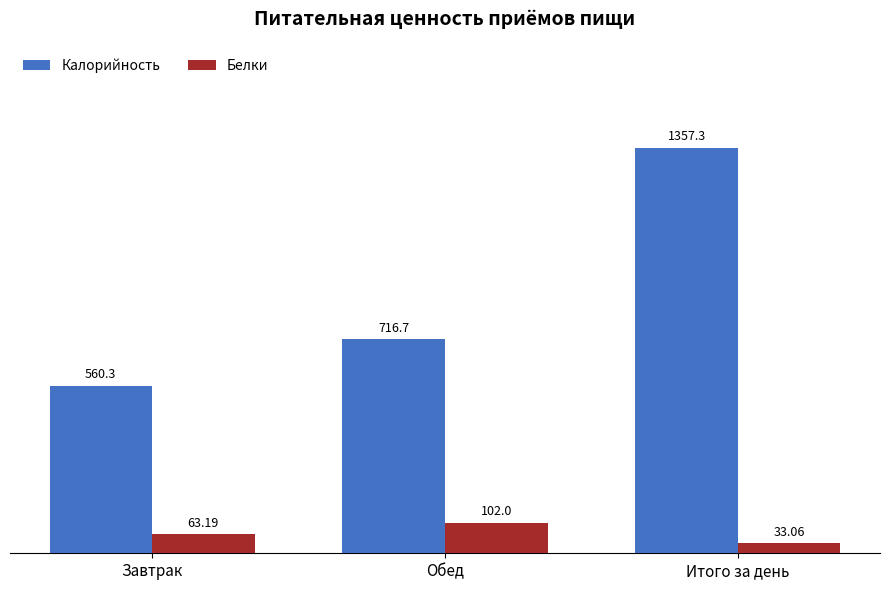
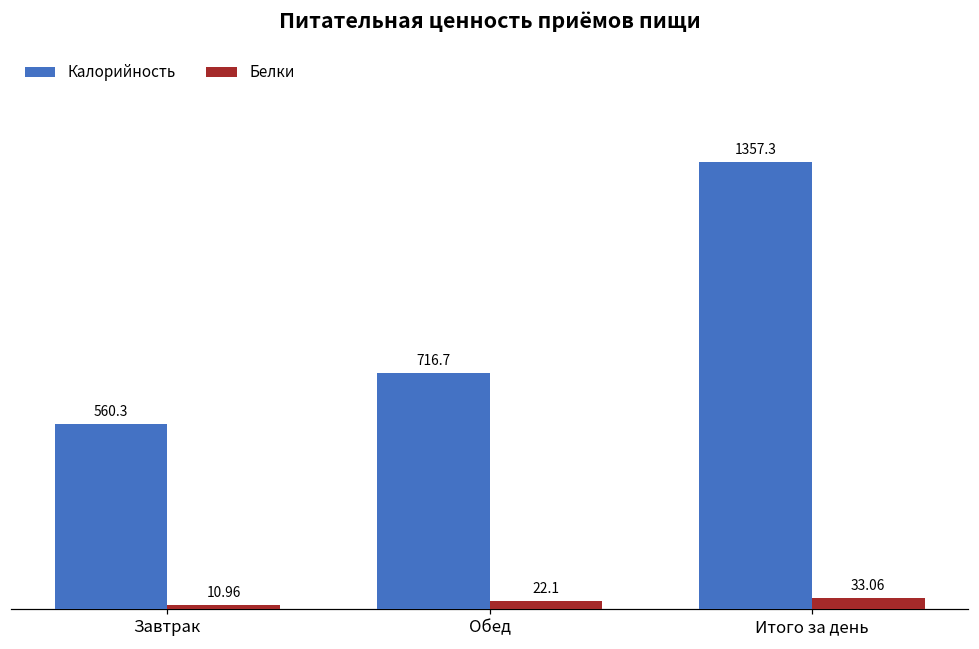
Белки, Завтрак: 63.19 -> 10.96
Белки, Обед: 102.0 -> 22.1
